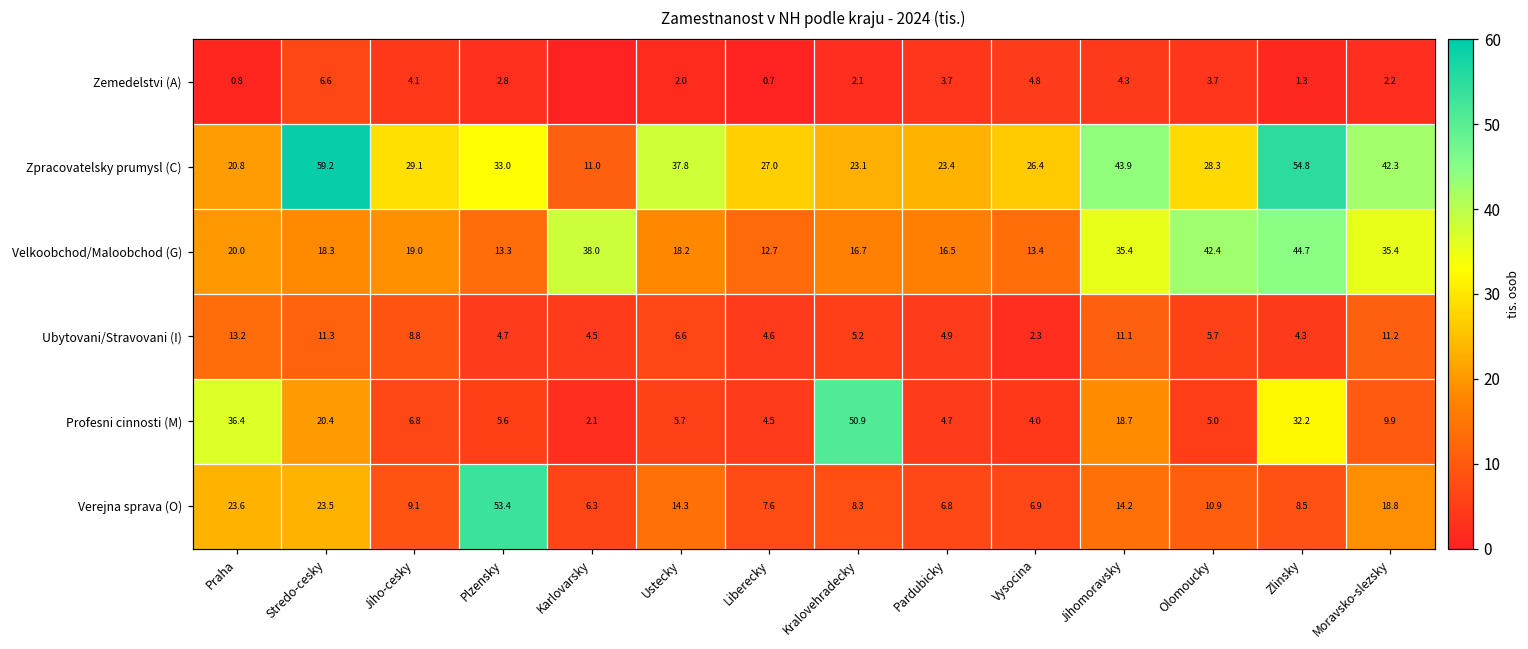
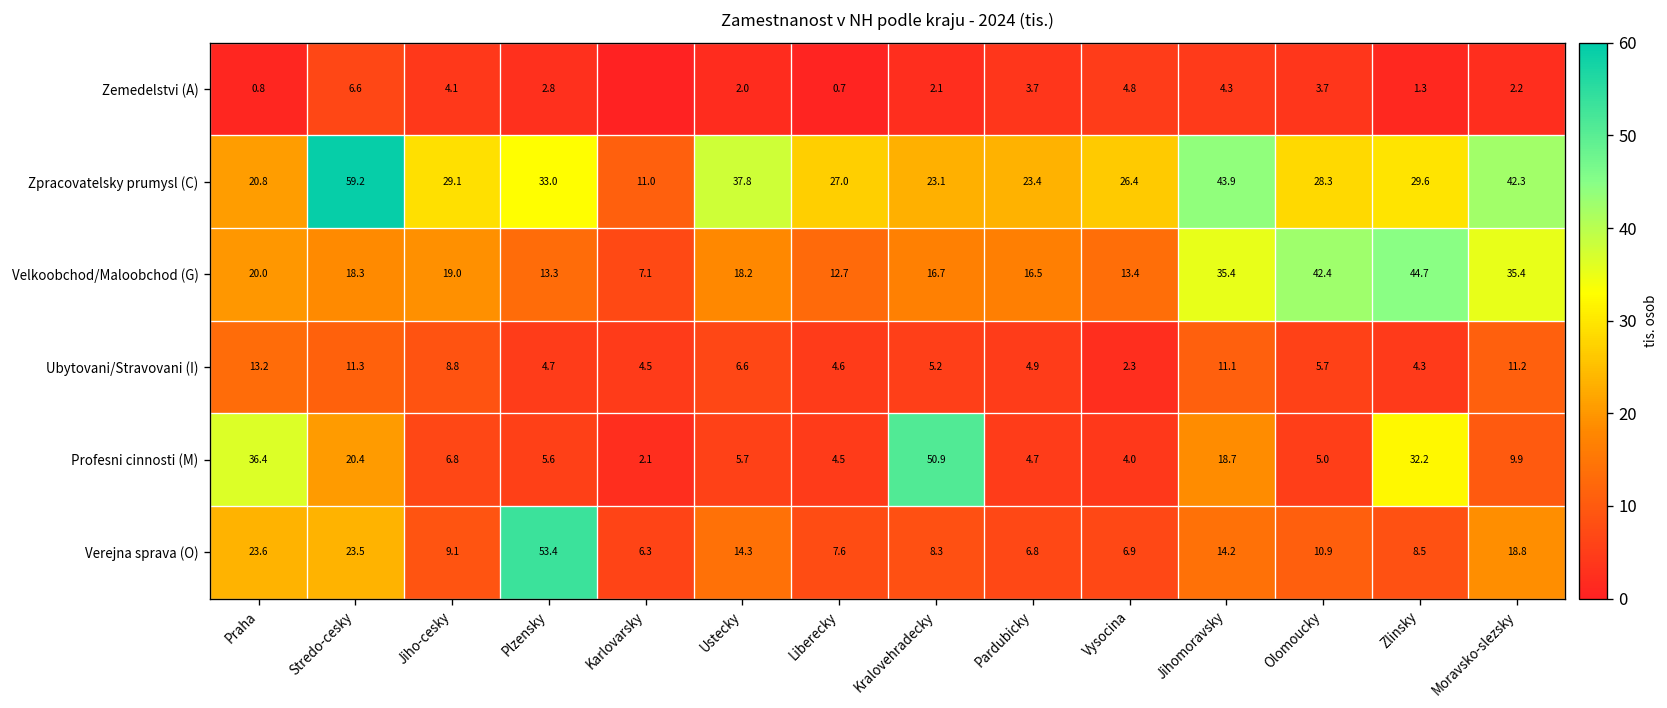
Zpracovatelsky prumysl (C), Zlinsky: 54.8 -> 29.6
Velkoobchod/Maloobchod (G), Karlovarsky: 38.0 -> 7.1
